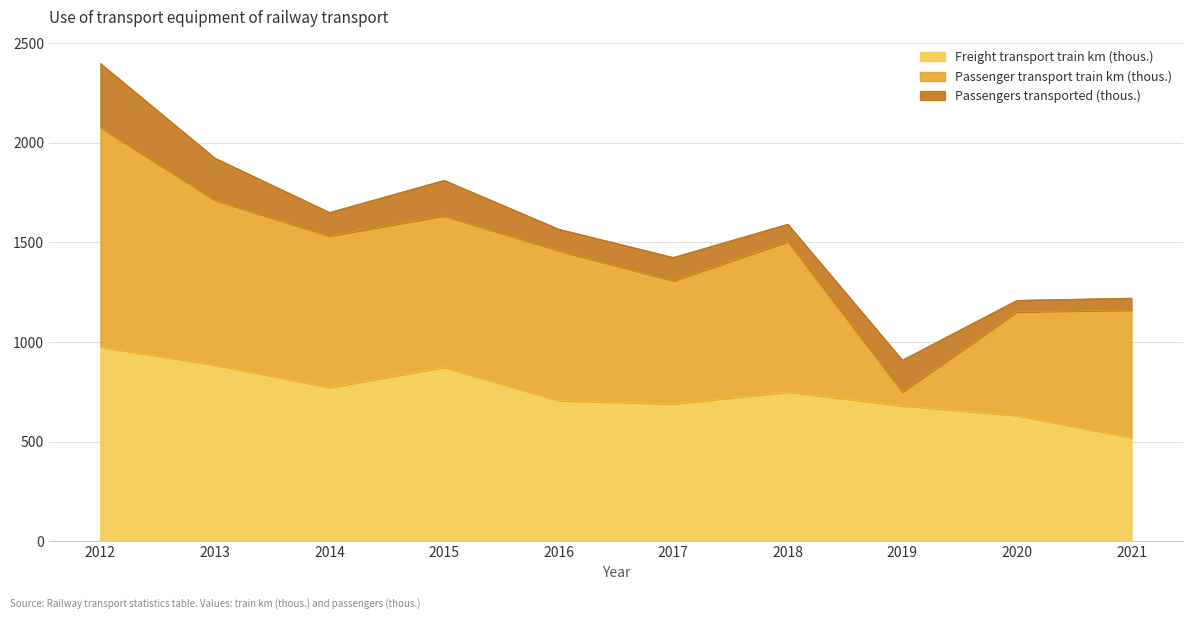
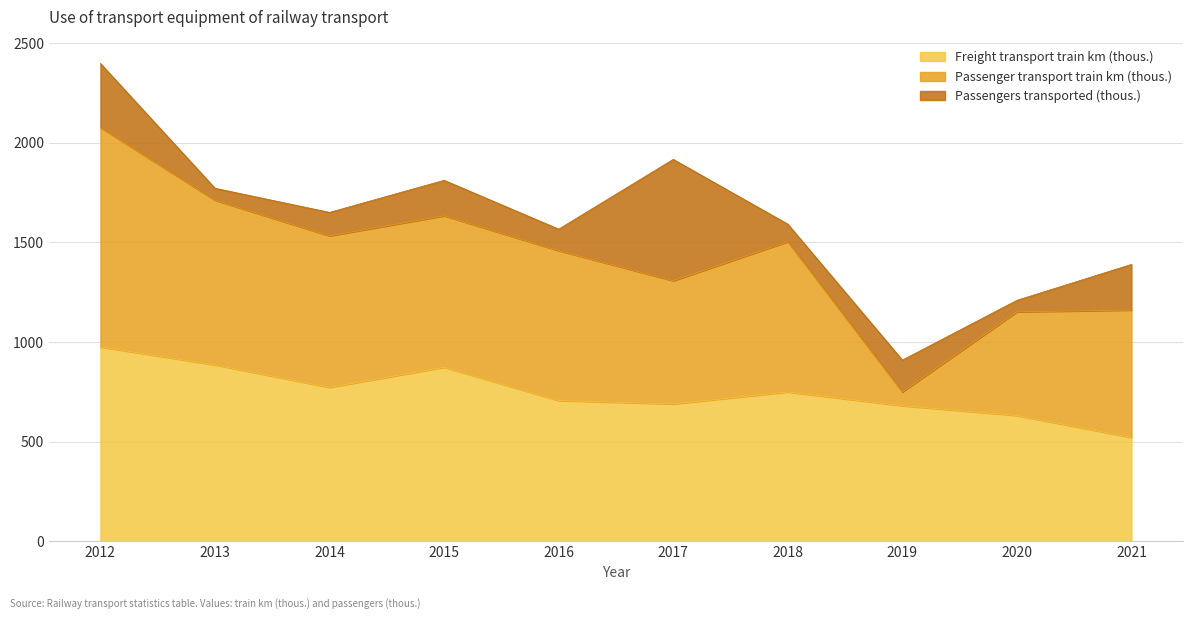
Passengers transported (thous.), 2013: 210 -> 60
Passengers transported (thous.), 2017: 120 -> 610
Passengers transported (thous.), 2021: 60 -> 230
